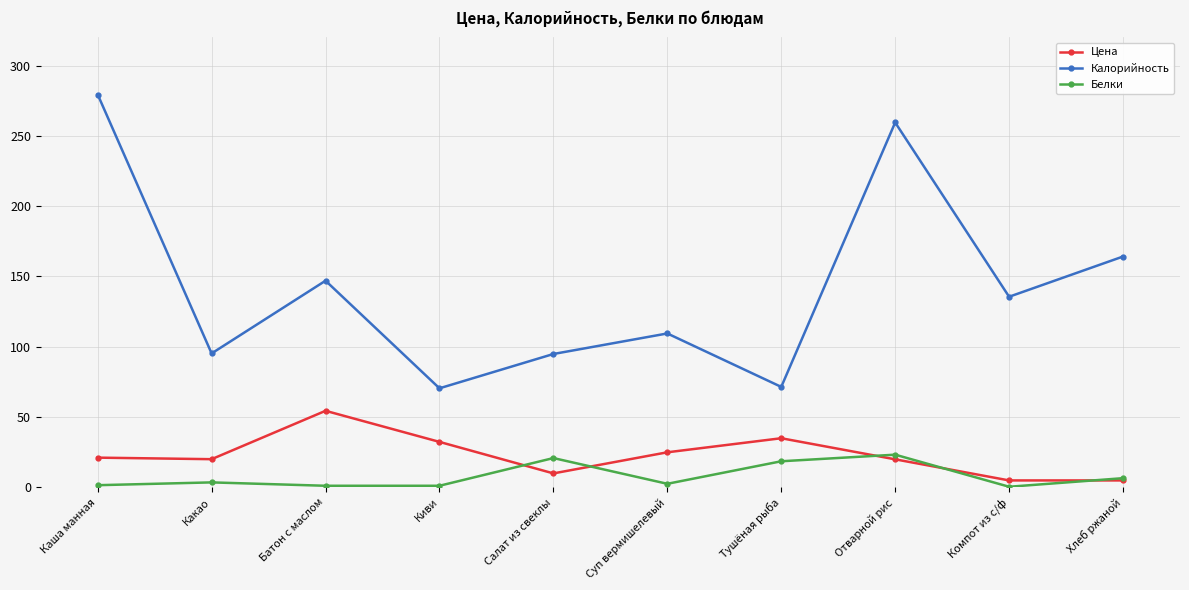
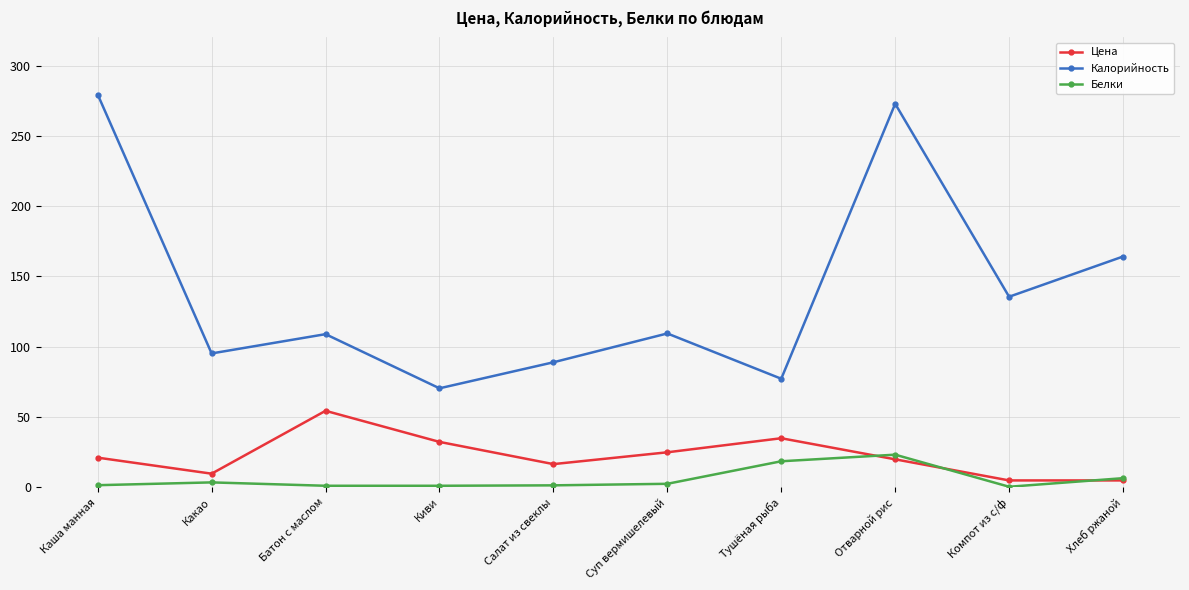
Цена, Какао: 20 -> 10
Калорийность, Батон с маслом: 147 -> 109
Цена, Салат из свеклы: 10 -> 17
Калорийность, Салат из свеклы: 95 -> 89
Белки, Салат из свеклы: 21 -> 2
Калорийность, Тушёная рыба: 72 -> 77
Калорийность, Отварной рис: 260 -> 273
